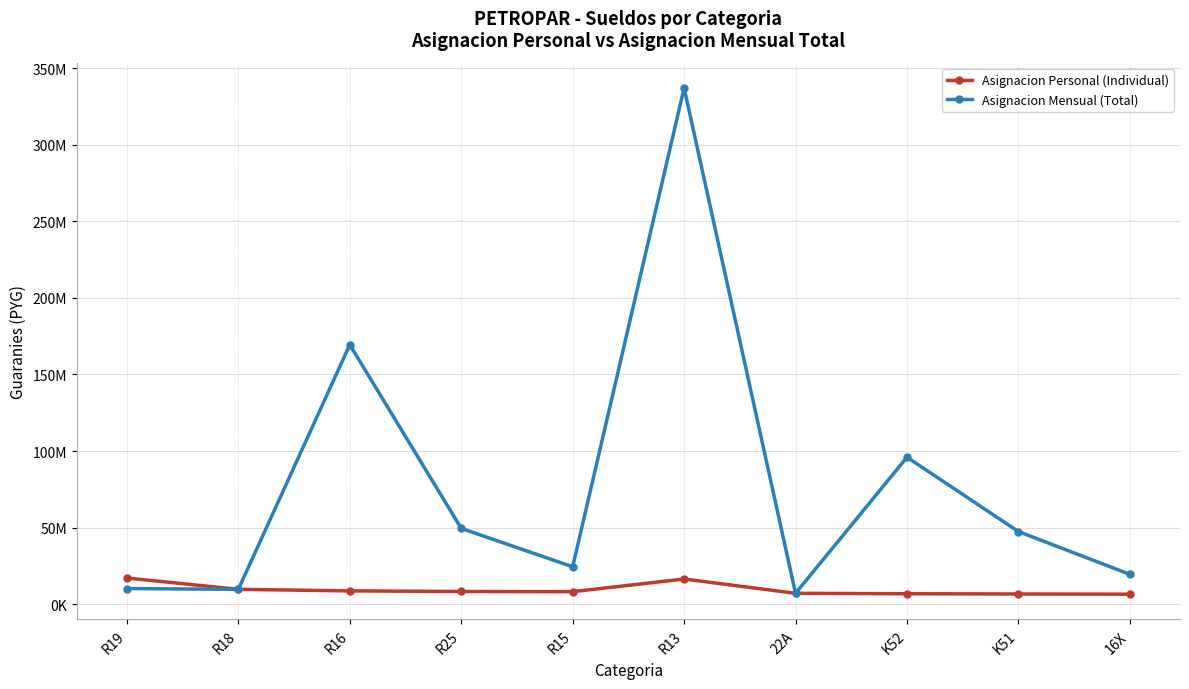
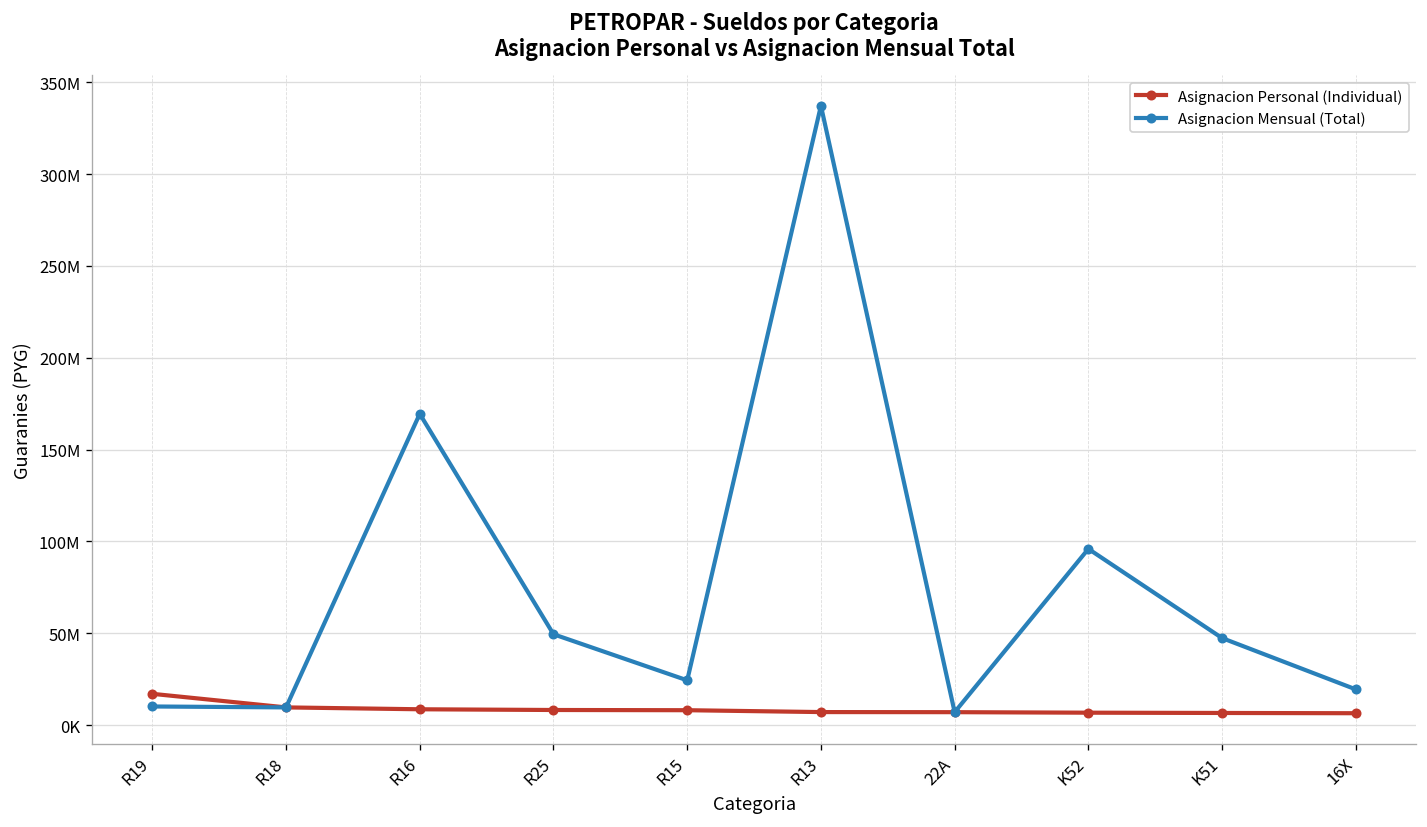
Asignacion Personal (Individual), R13: 16000000 -> 7000000
